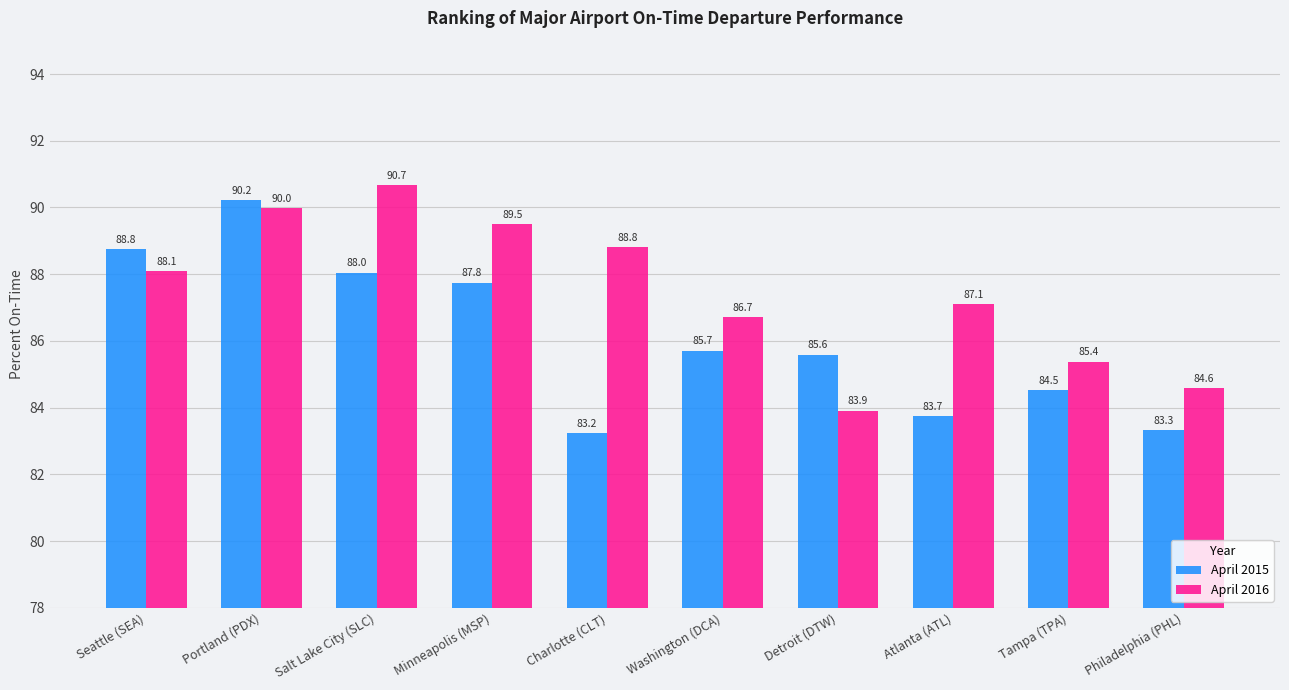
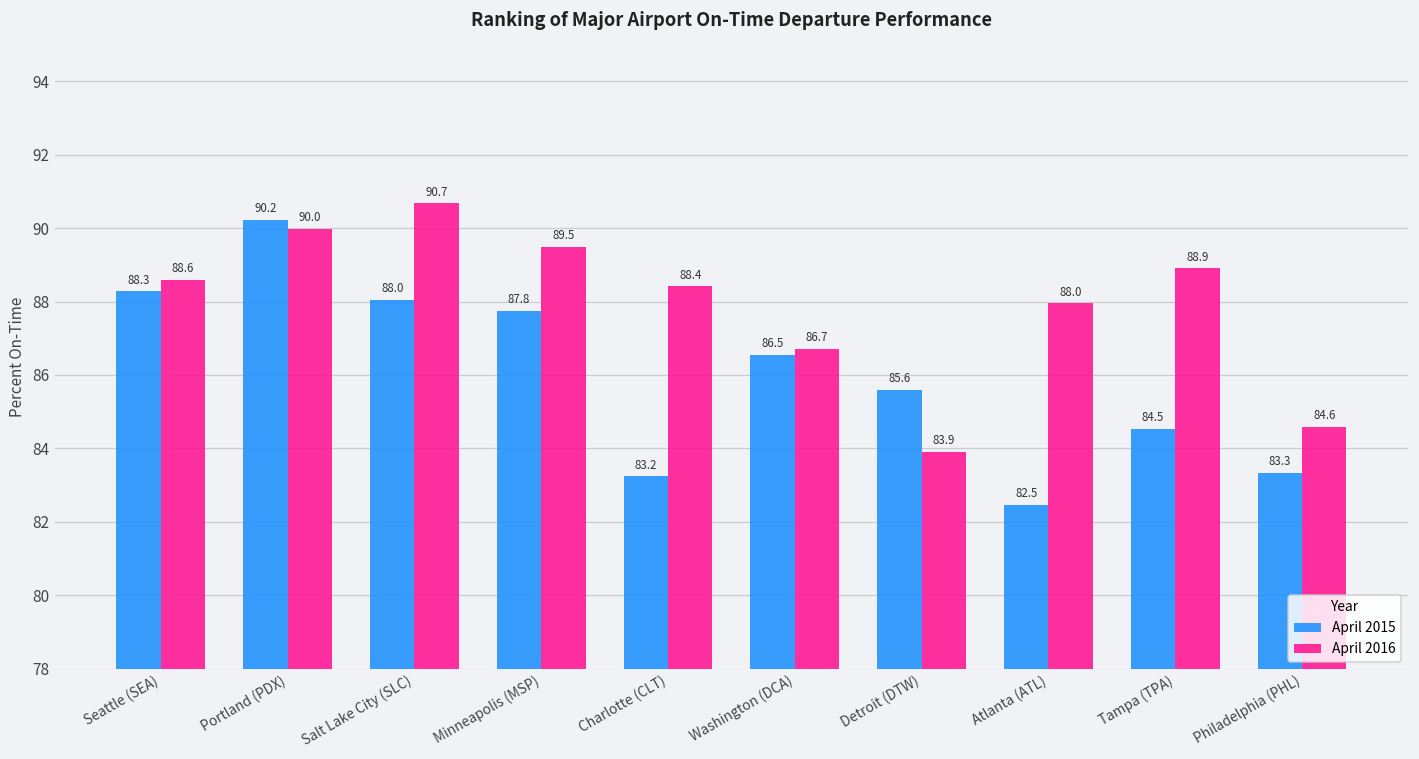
April 2015, Seattle (SEA): 88.8 -> 88.3
April 2016, Seattle (SEA): 88.1 -> 88.6
April 2016, Charlotte (CLT): 88.8 -> 88.4
April 2015, Washington (DCA): 85.7 -> 86.5
April 2015, Atlanta (ATL): 83.7 -> 82.5
April 2016, Atlanta (ATL): 87.1 -> 88.0
April 2016, Tampa (TPA): 85.4 -> 88.9
